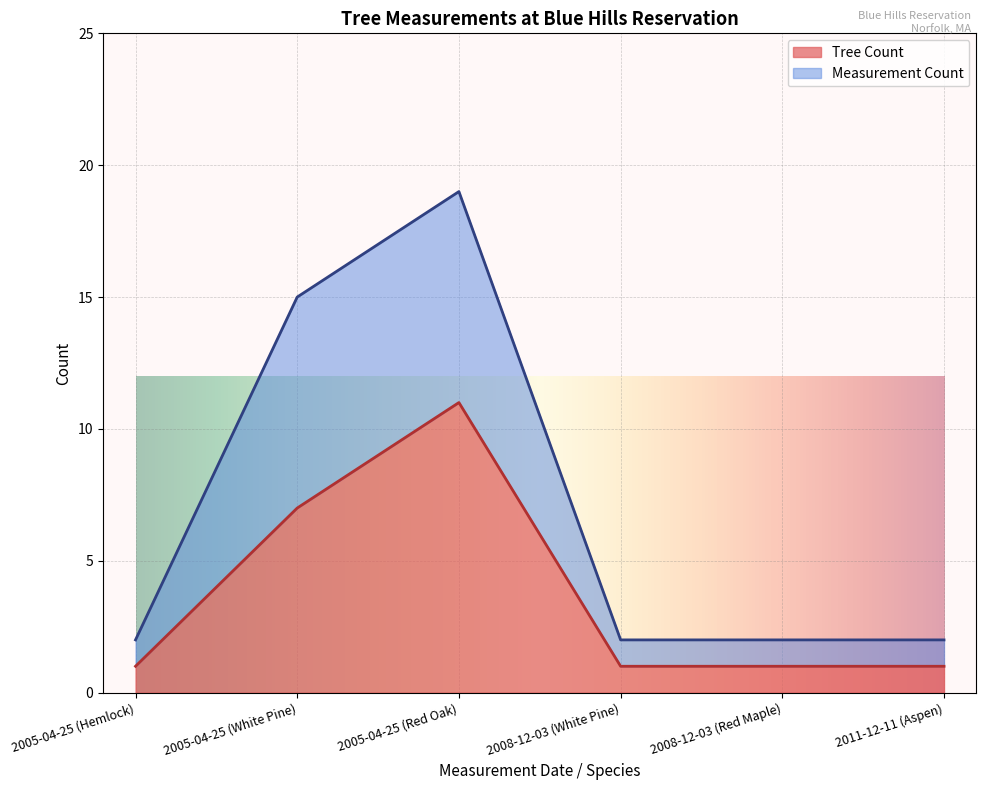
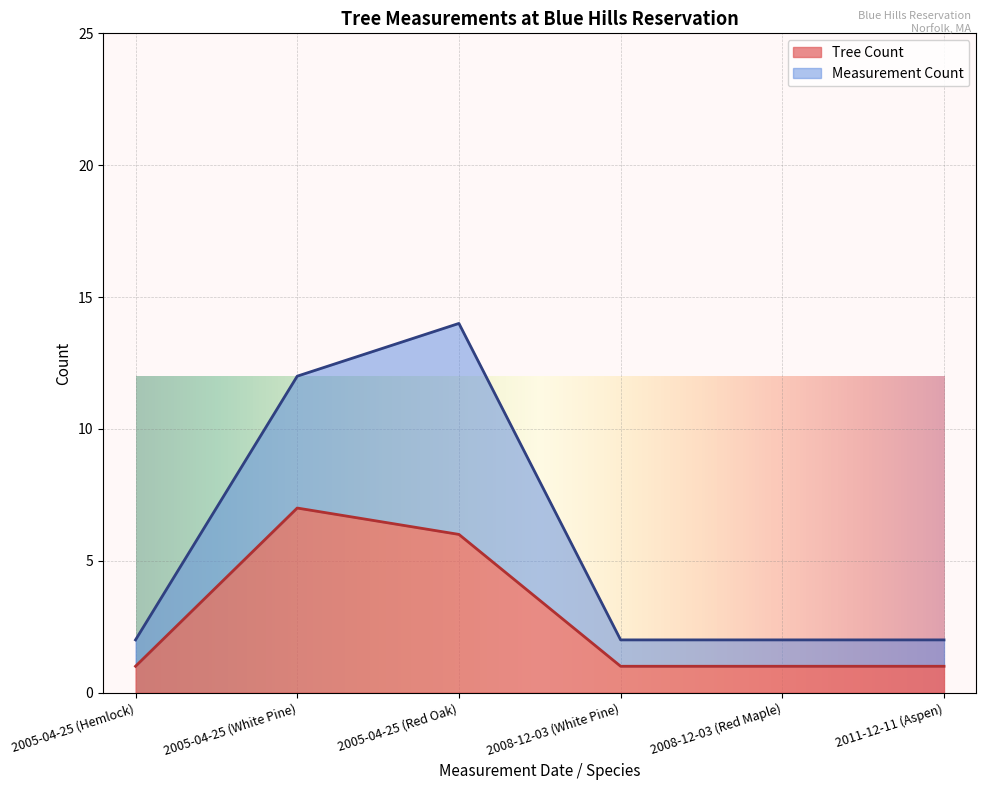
Measurement Count, 2005-04-25 (White Pine): 8 -> 5
Tree Count, 2005-04-25 (Red Oak): 11 -> 6
